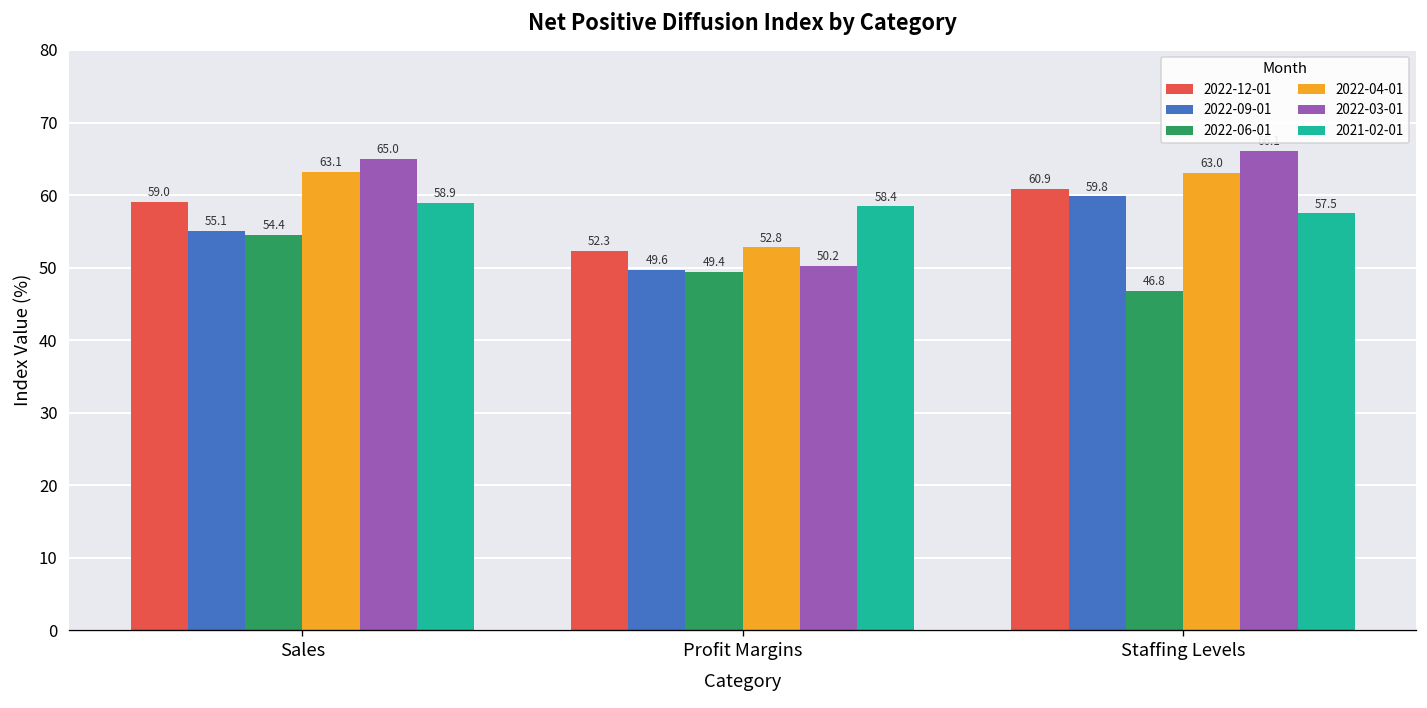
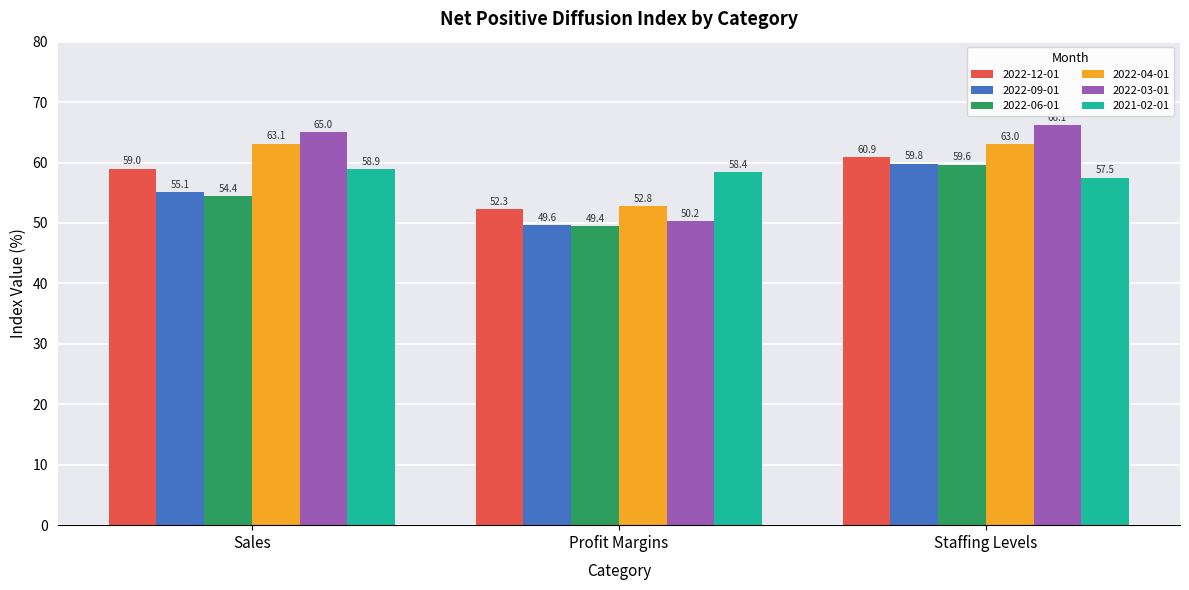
2022-06-01, Staffing Levels: 46.8 -> 59.6
